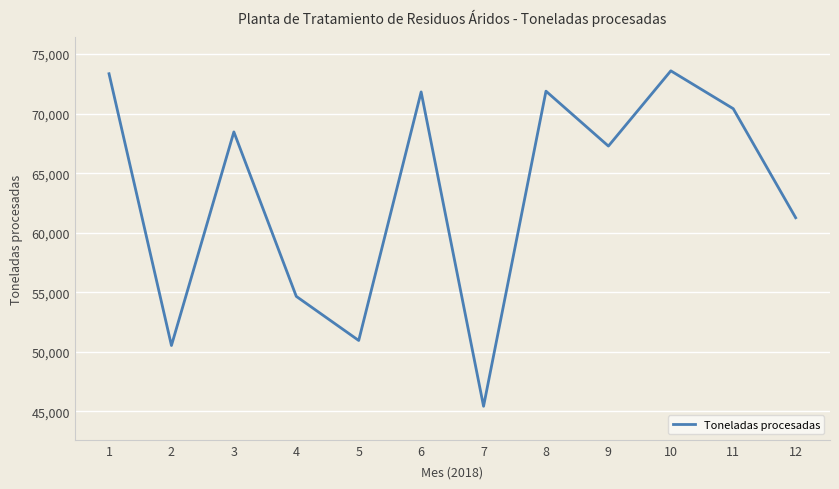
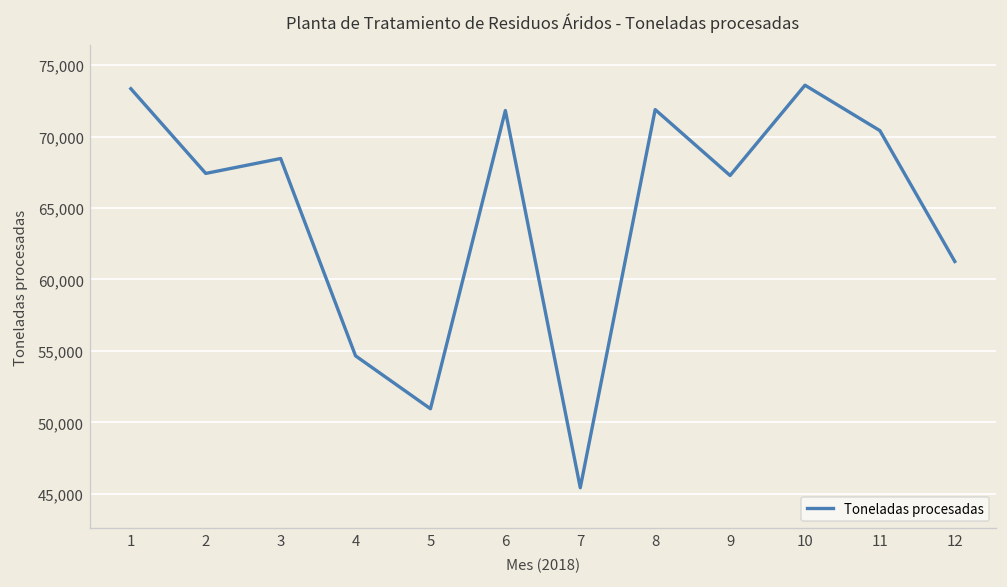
2: 50,500 -> 67,400
